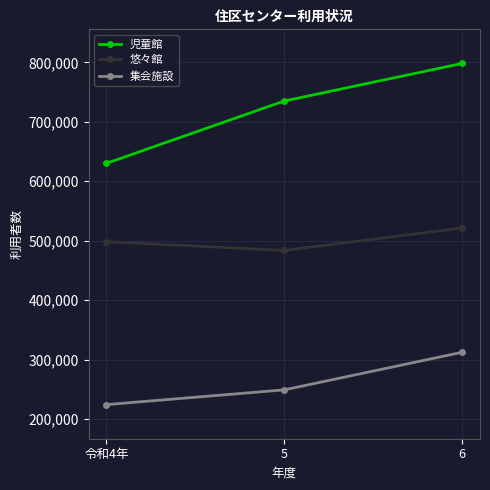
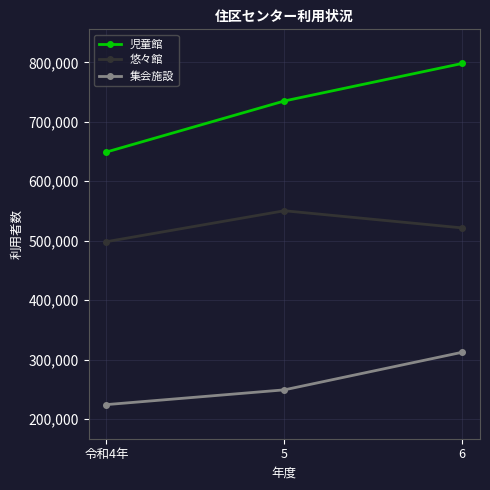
児童館, 令和4年: 630,000 -> 650,000
悠々館, 5: 480,000 -> 550,000
